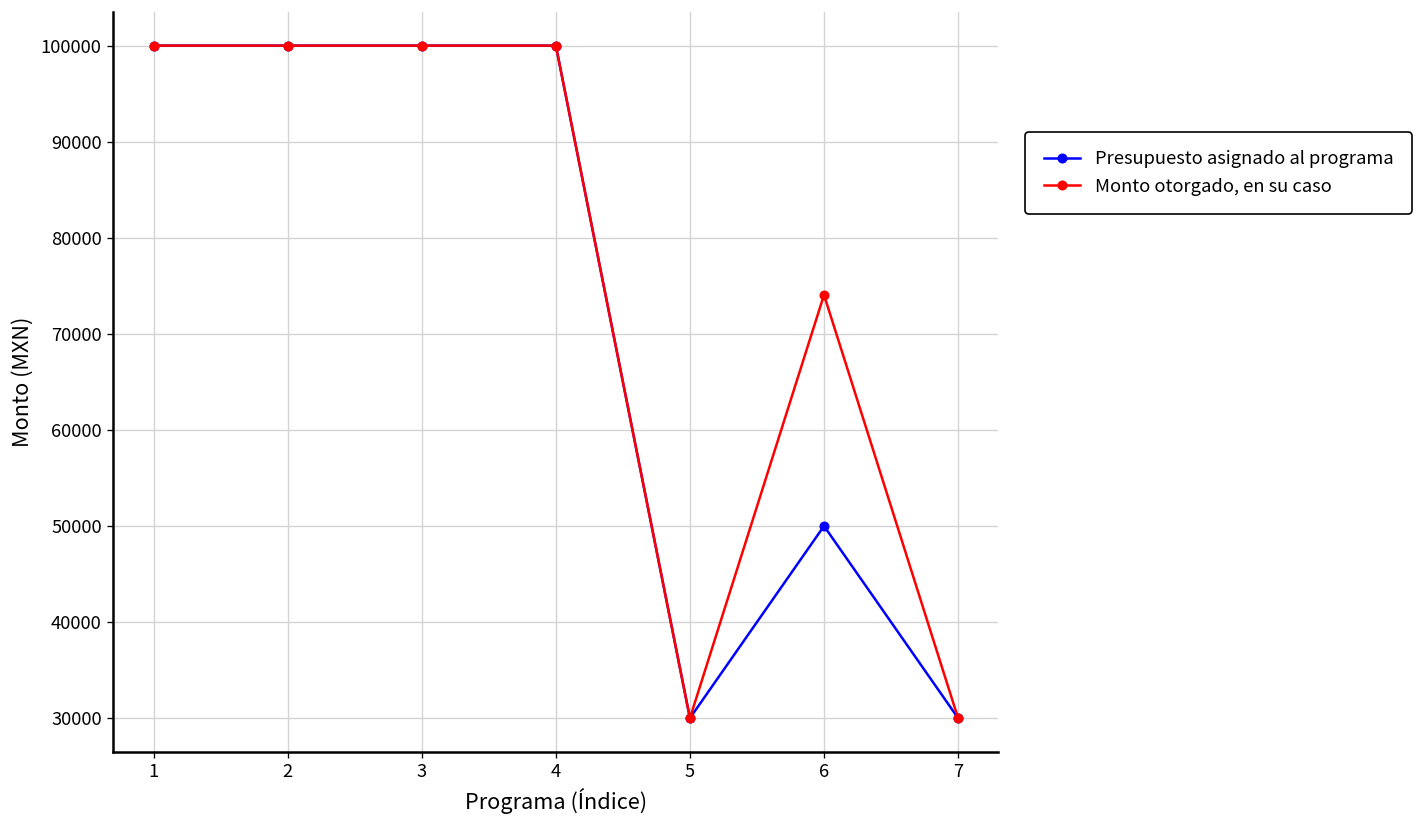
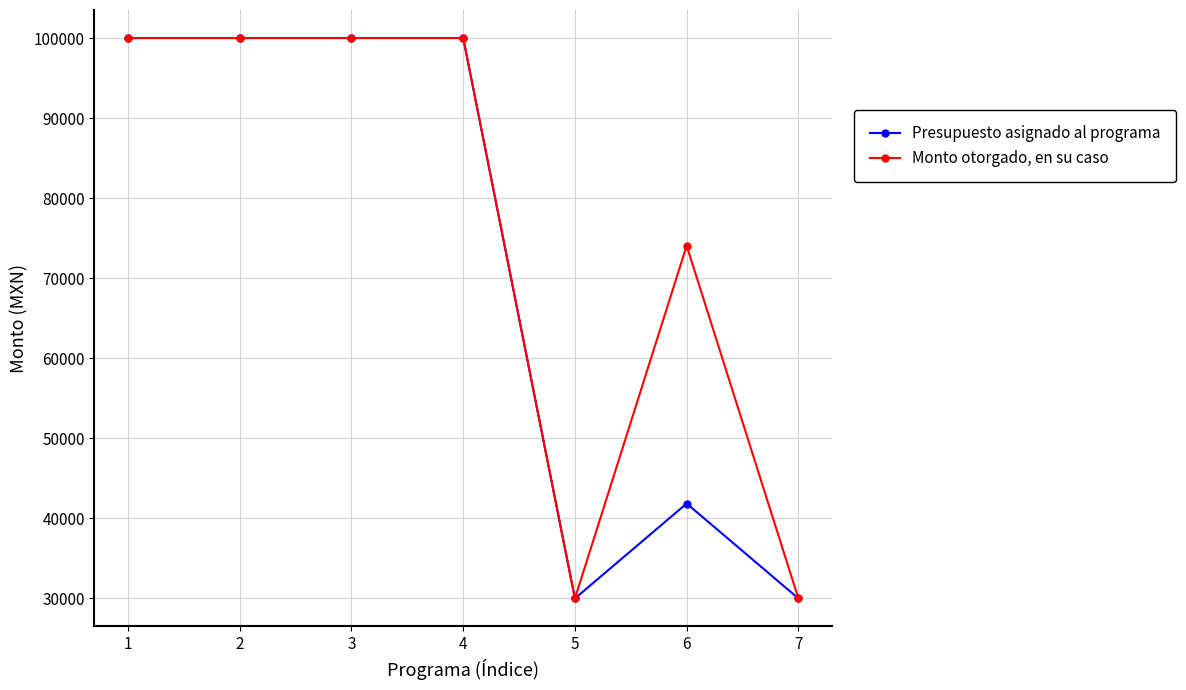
Presupuesto asignado al programa, 6: 50000 -> 42000
